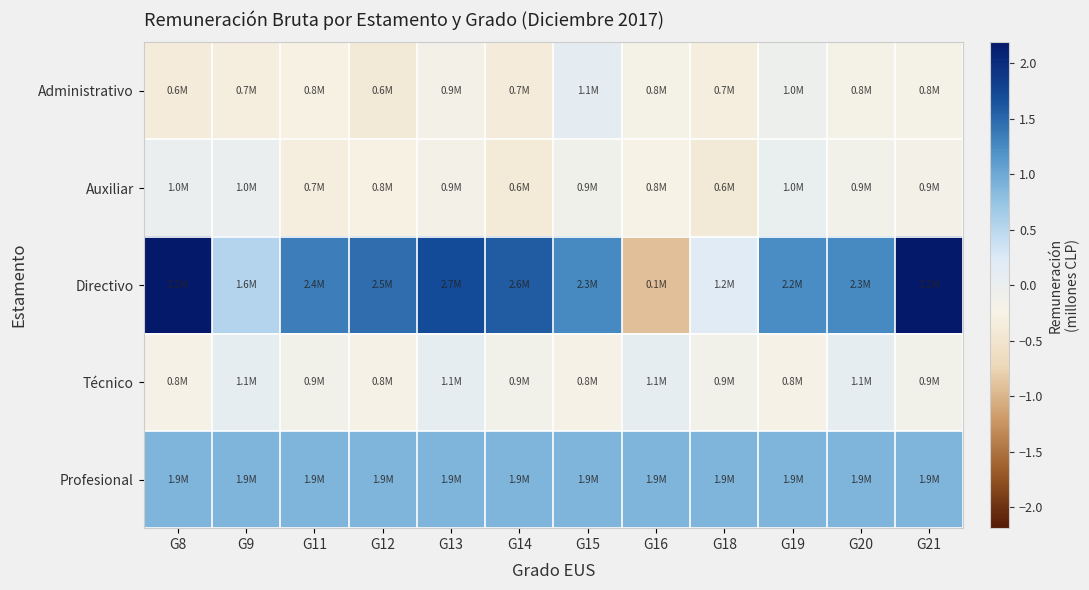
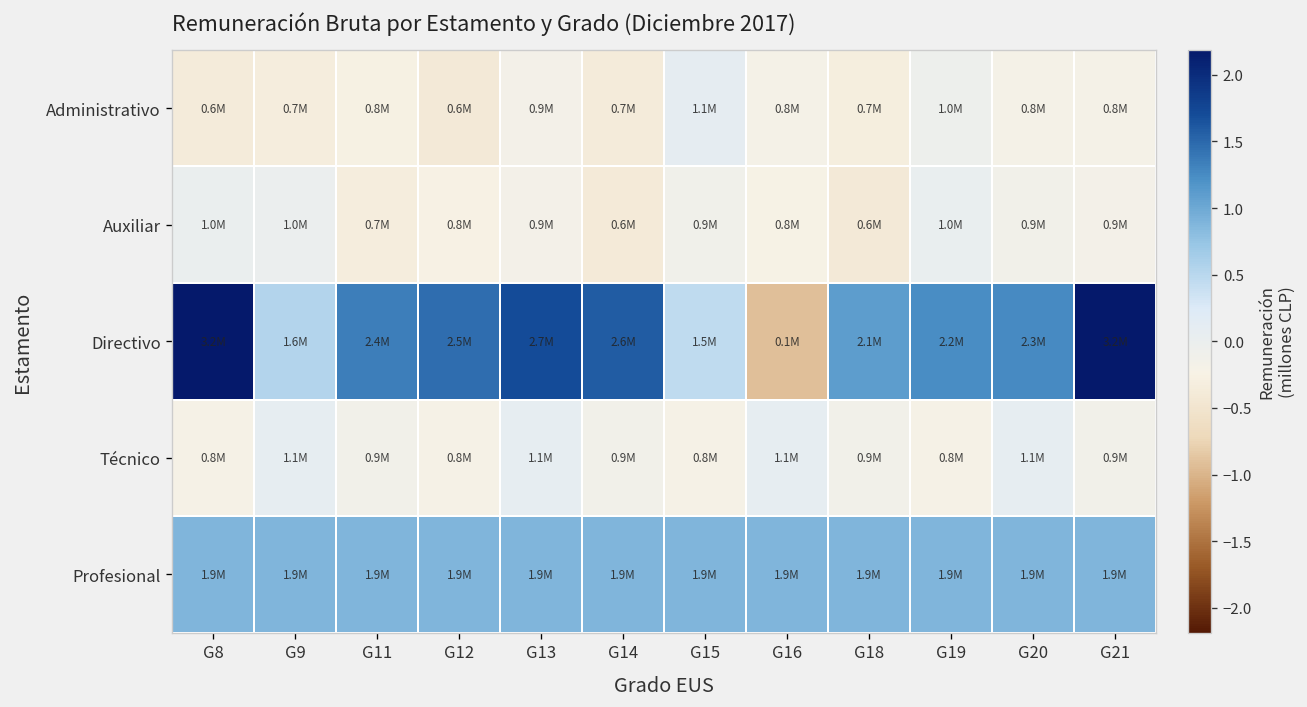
Directivo, G15: 2.3M -> 1.5M
Directivo, G18: 1.2M -> 2.1M
